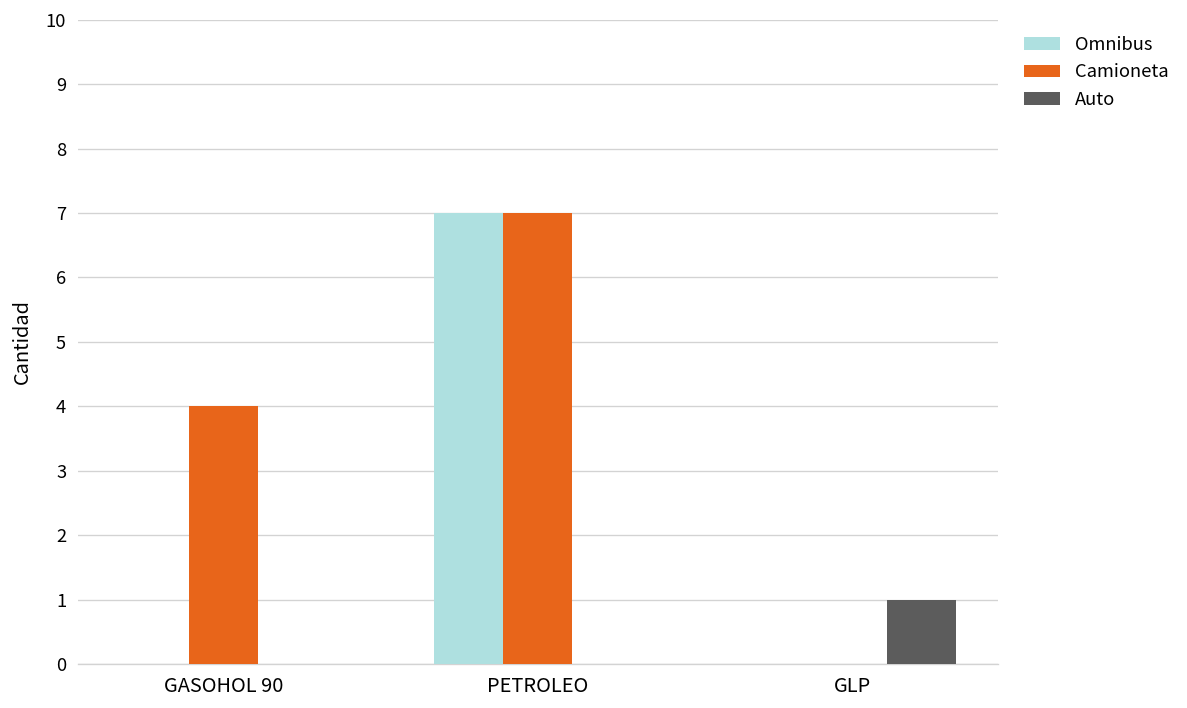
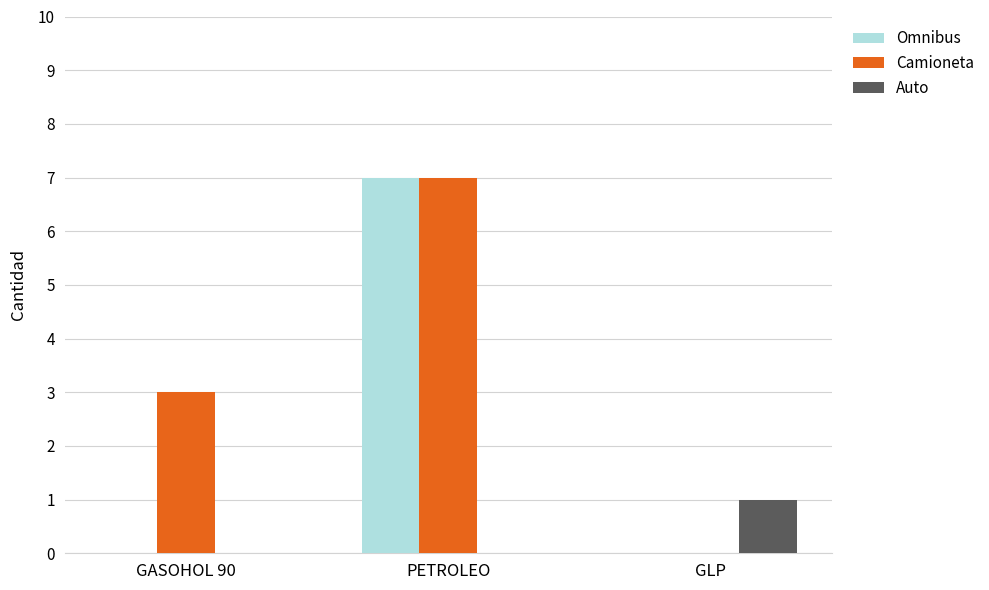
Camioneta, GASOHOL 90: 4 -> 3
